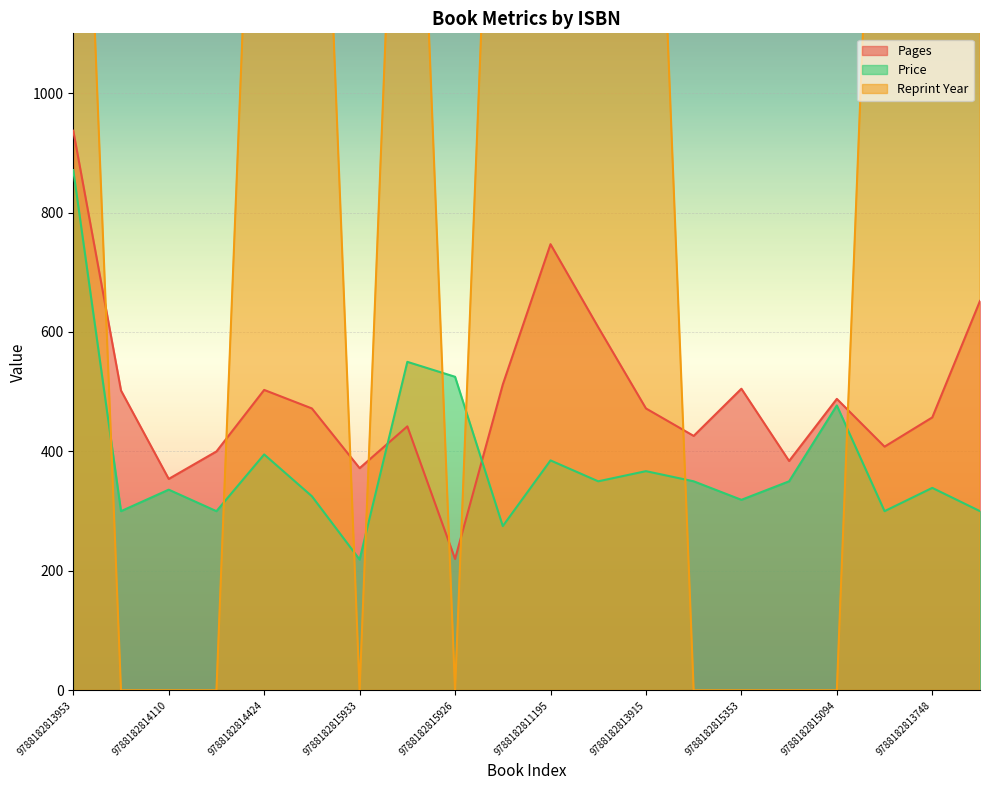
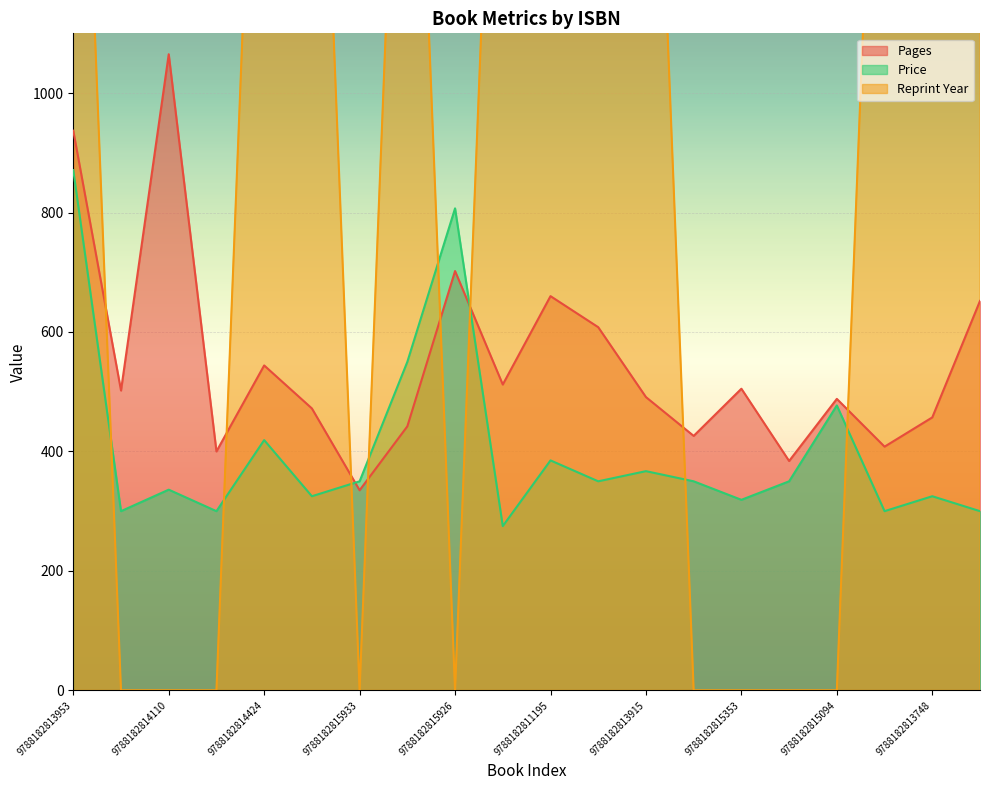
Pages, 9788182814110: 350 -> 1070
Pages, 9788182814424: 500 -> 540
Price, 9788182814424: 400 -> 420
Pages, 9788182815933: 370 -> 340
Price, 9788182815933: 220 -> 350
Pages, 9788182815926: 220 -> 700
Price, 9788182815926: 530 -> 810
Pages, 9788182811195: 750 -> 660
Pages, 9788182813915: 470 -> 490
Price, 9788182813748: 340 -> 330
